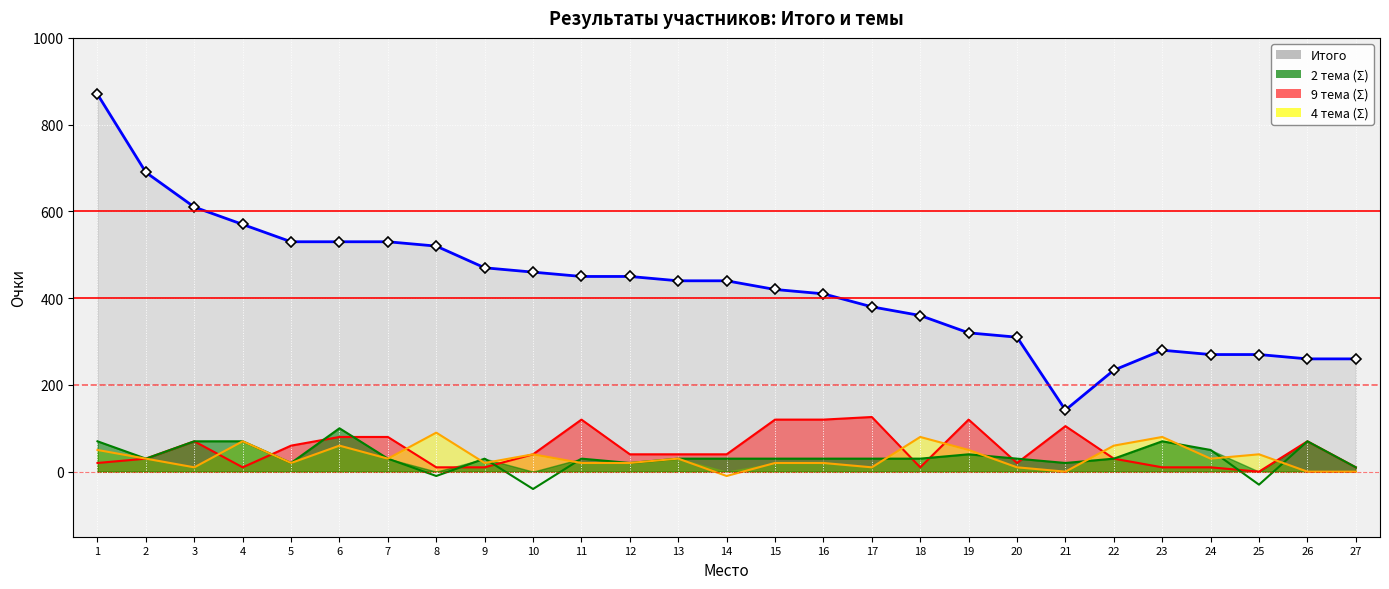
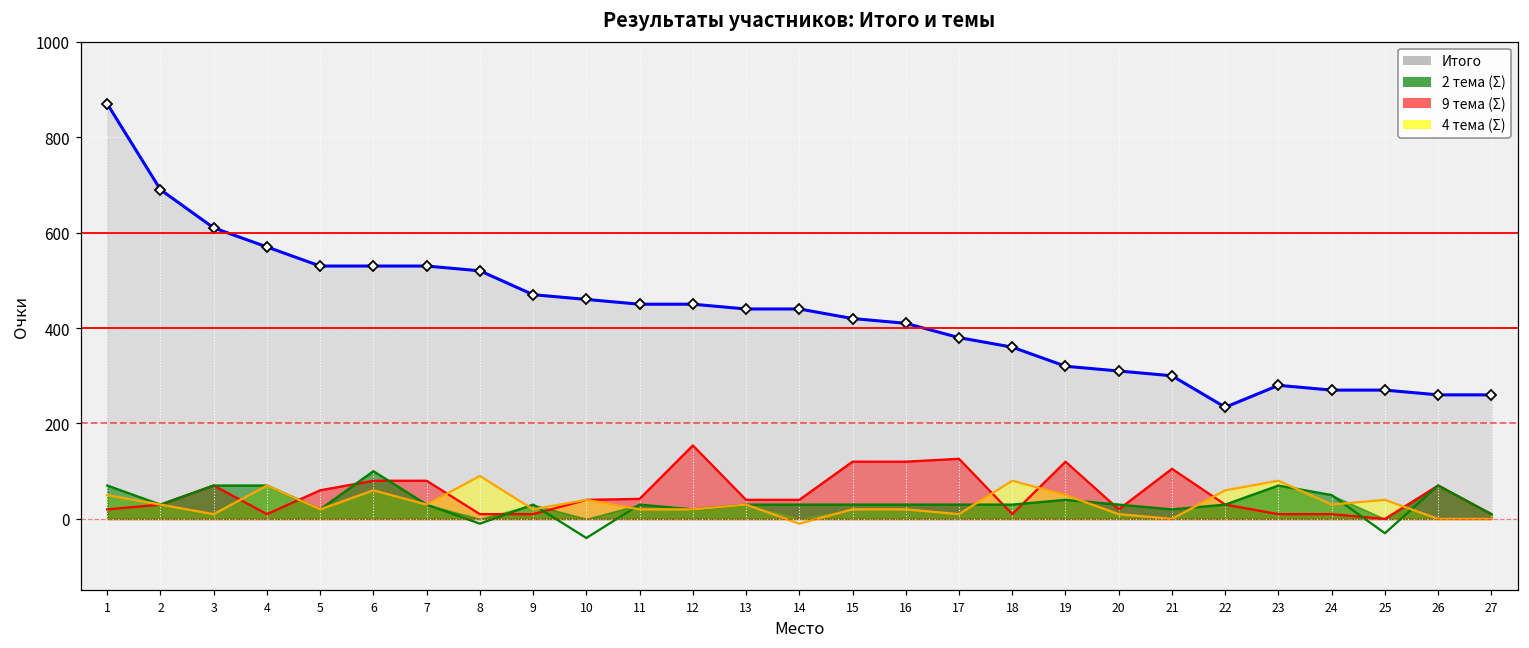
9 тема (Σ), 11: 120 -> 40
9 тема (Σ), 12: 40 -> 150
Итого, 21: 140 -> 300
